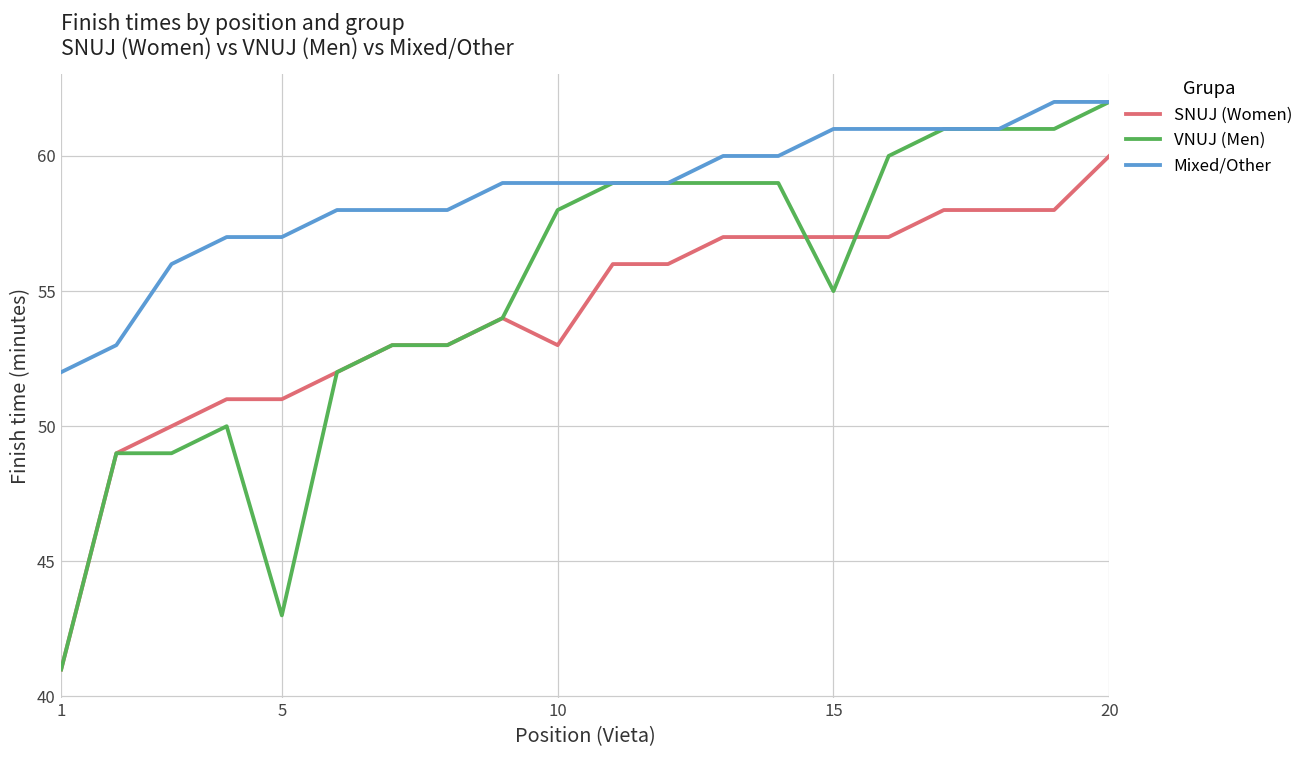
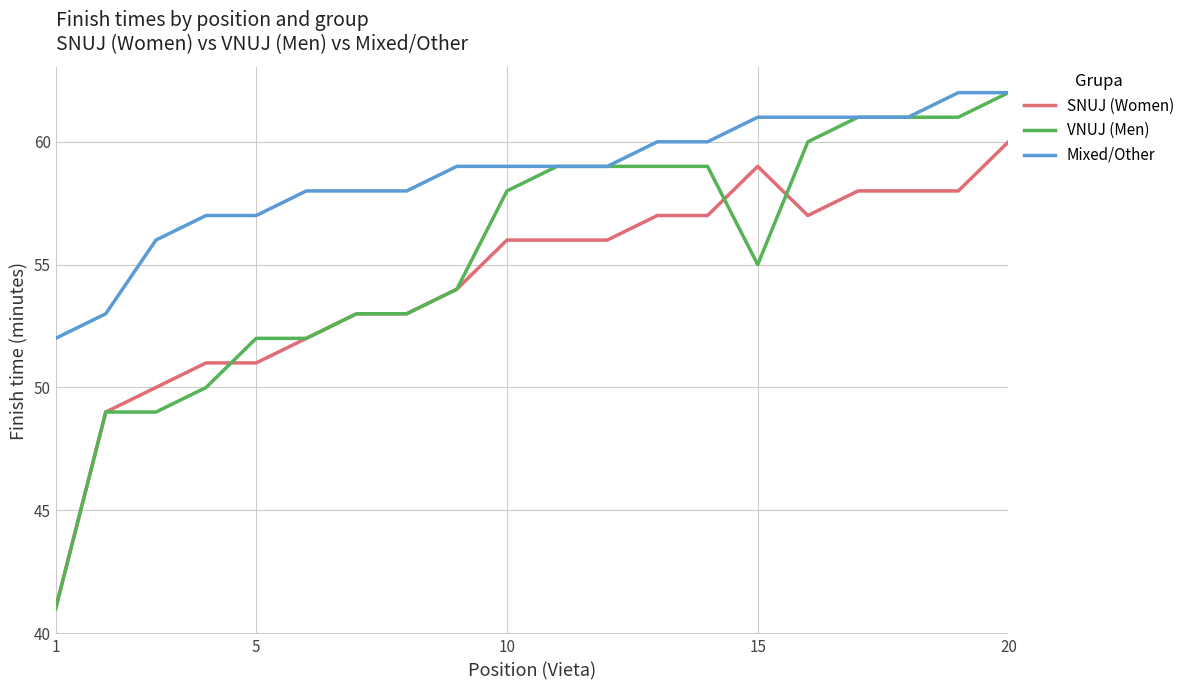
VNUJ (Men), 5: 43 -> 52
SNUJ (Women), 10: 53 -> 56
SNUJ (Women), 15: 57 -> 59
